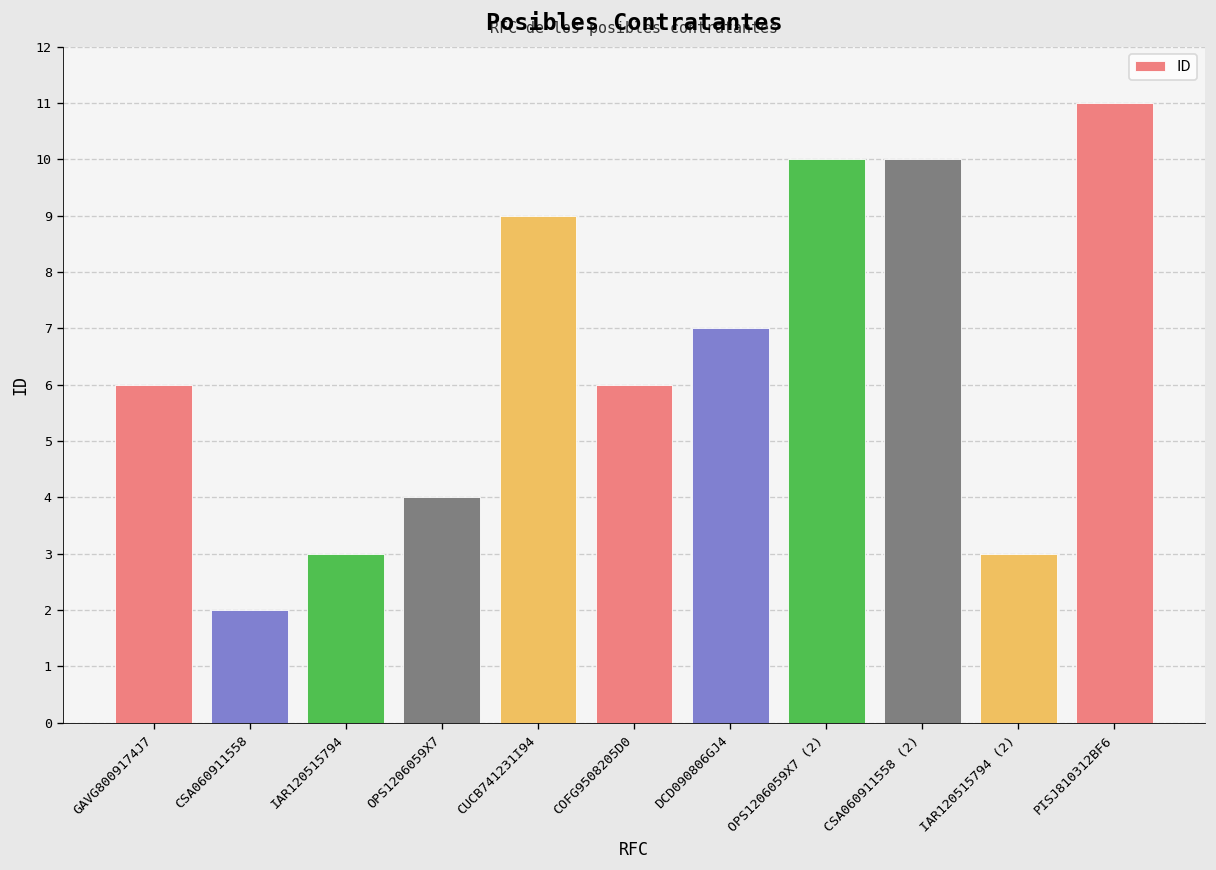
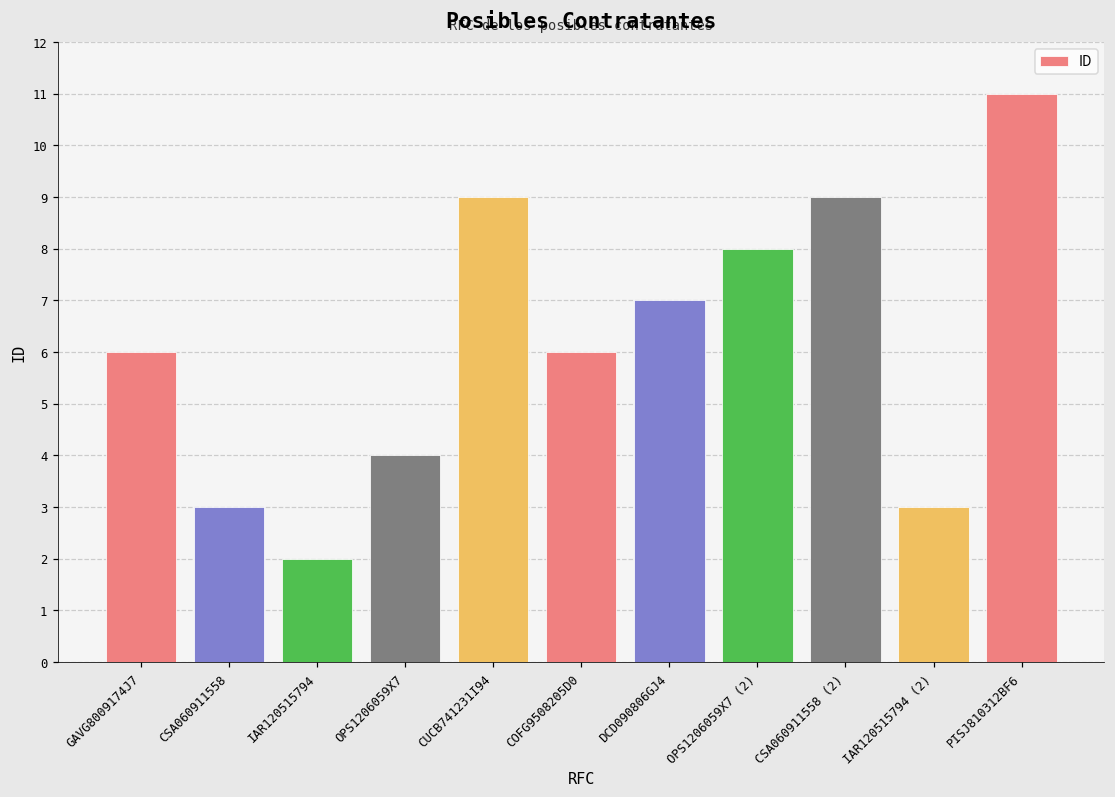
CSA060911558: 2 -> 3
IAR120515794: 3 -> 2
OPS1206059X7 (2): 10 -> 8
CSA060911558 (2): 10 -> 9
